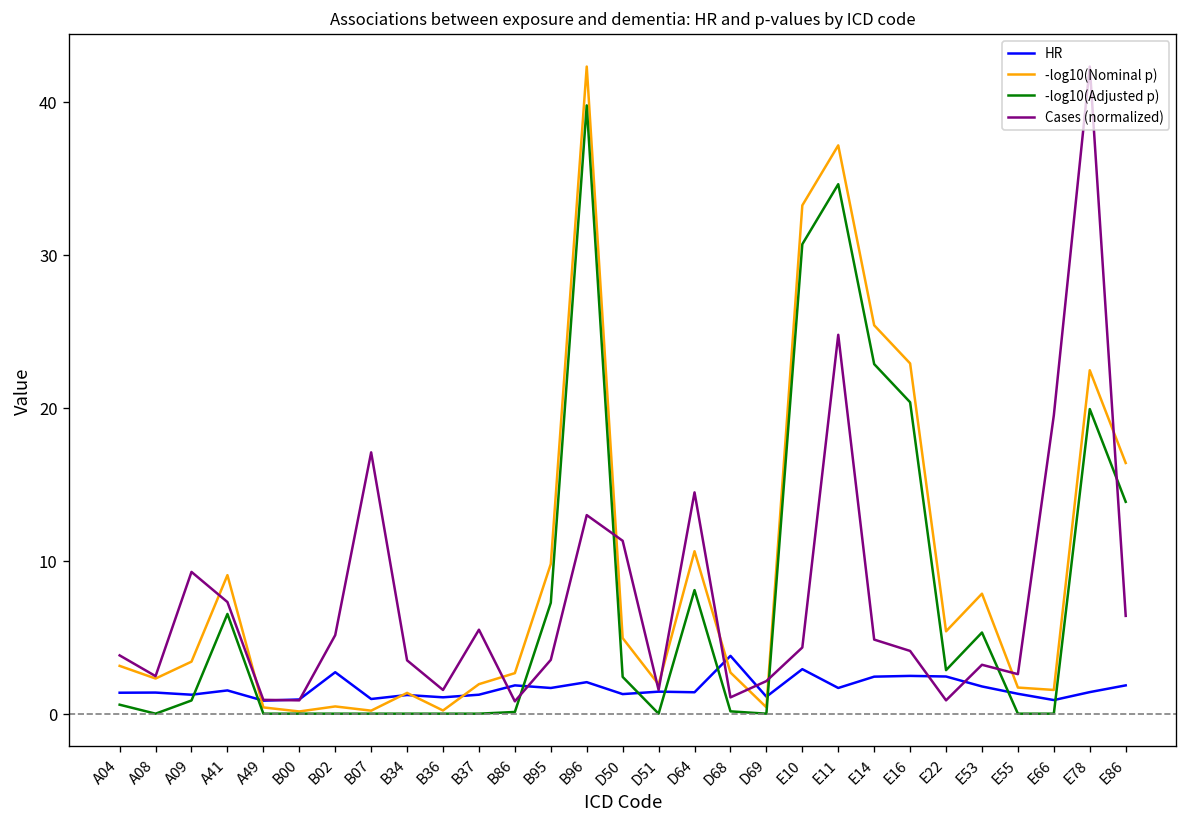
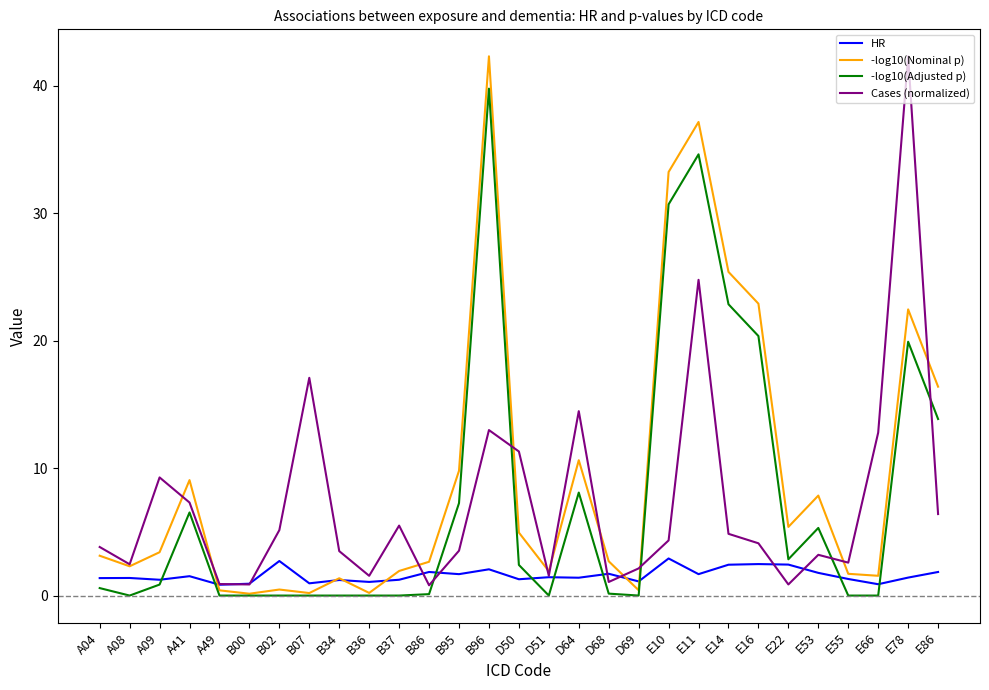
HR, D68: 3.8 -> 1.7
Cases (normalized), E66: 19.5 -> 12.8
